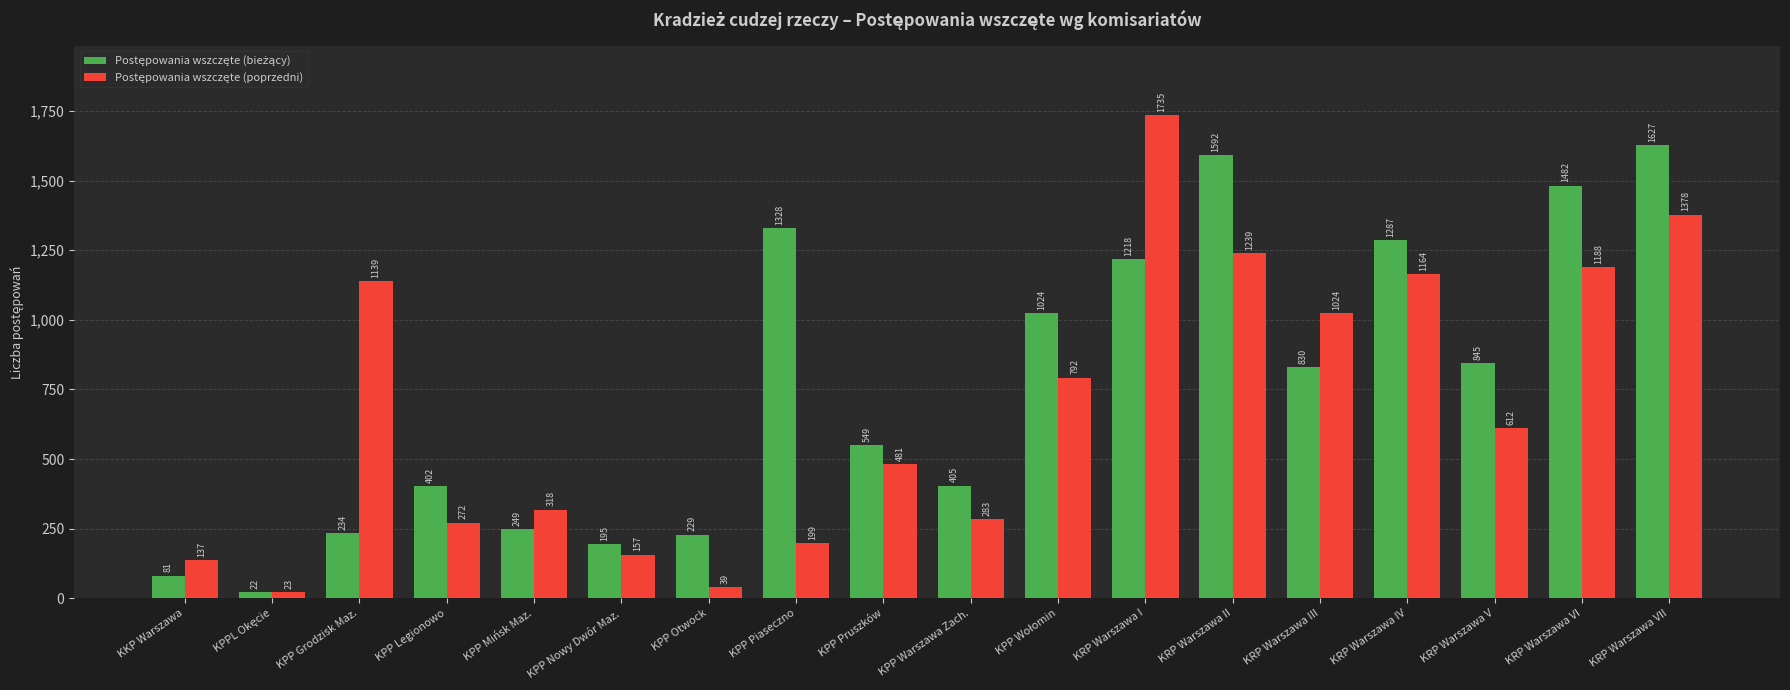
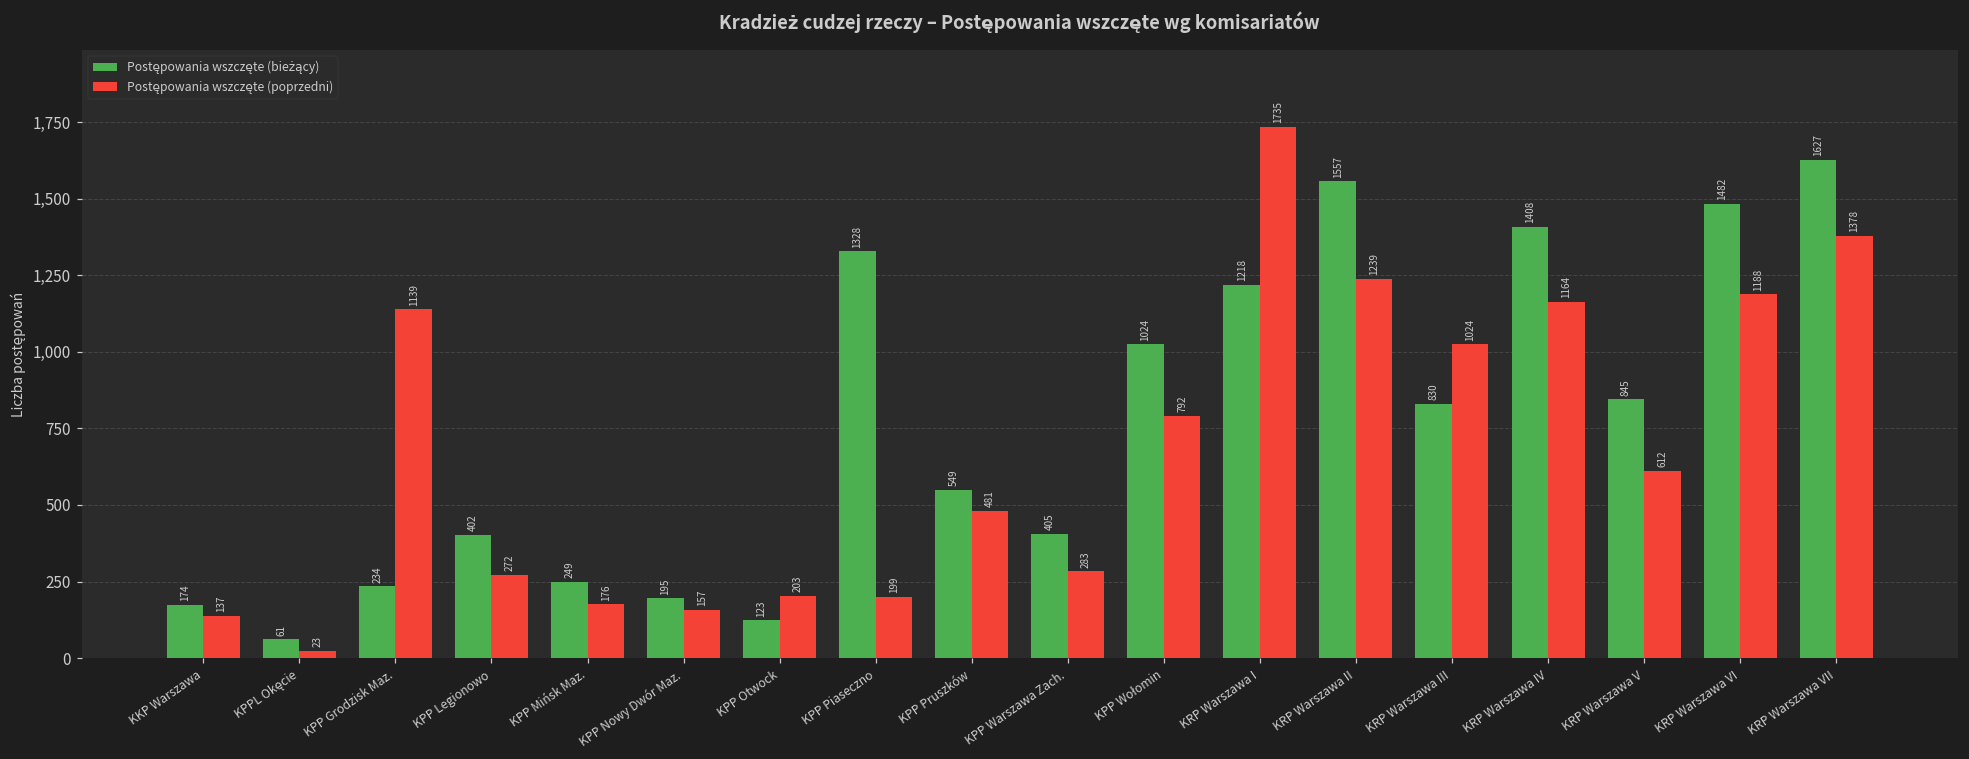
Postępowania wszczęte (bieżący), KKP Warszawa: 81 -> 174
Postępowania wszczęte (bieżący), KPPL Okęcie: 22 -> 61
Postępowania wszczęte (poprzedni), KPP Mińsk Maz.: 318 -> 176
Postępowania wszczęte (bieżący), KPP Otwock: 229 -> 123
Postępowania wszczęte (poprzedni), KPP Otwock: 39 -> 203
Postępowania wszczęte (bieżący), KRP Warszawa II: 1592 -> 1557
Postępowania wszczęte (bieżący), KRP Warszawa IV: 1287 -> 1408
